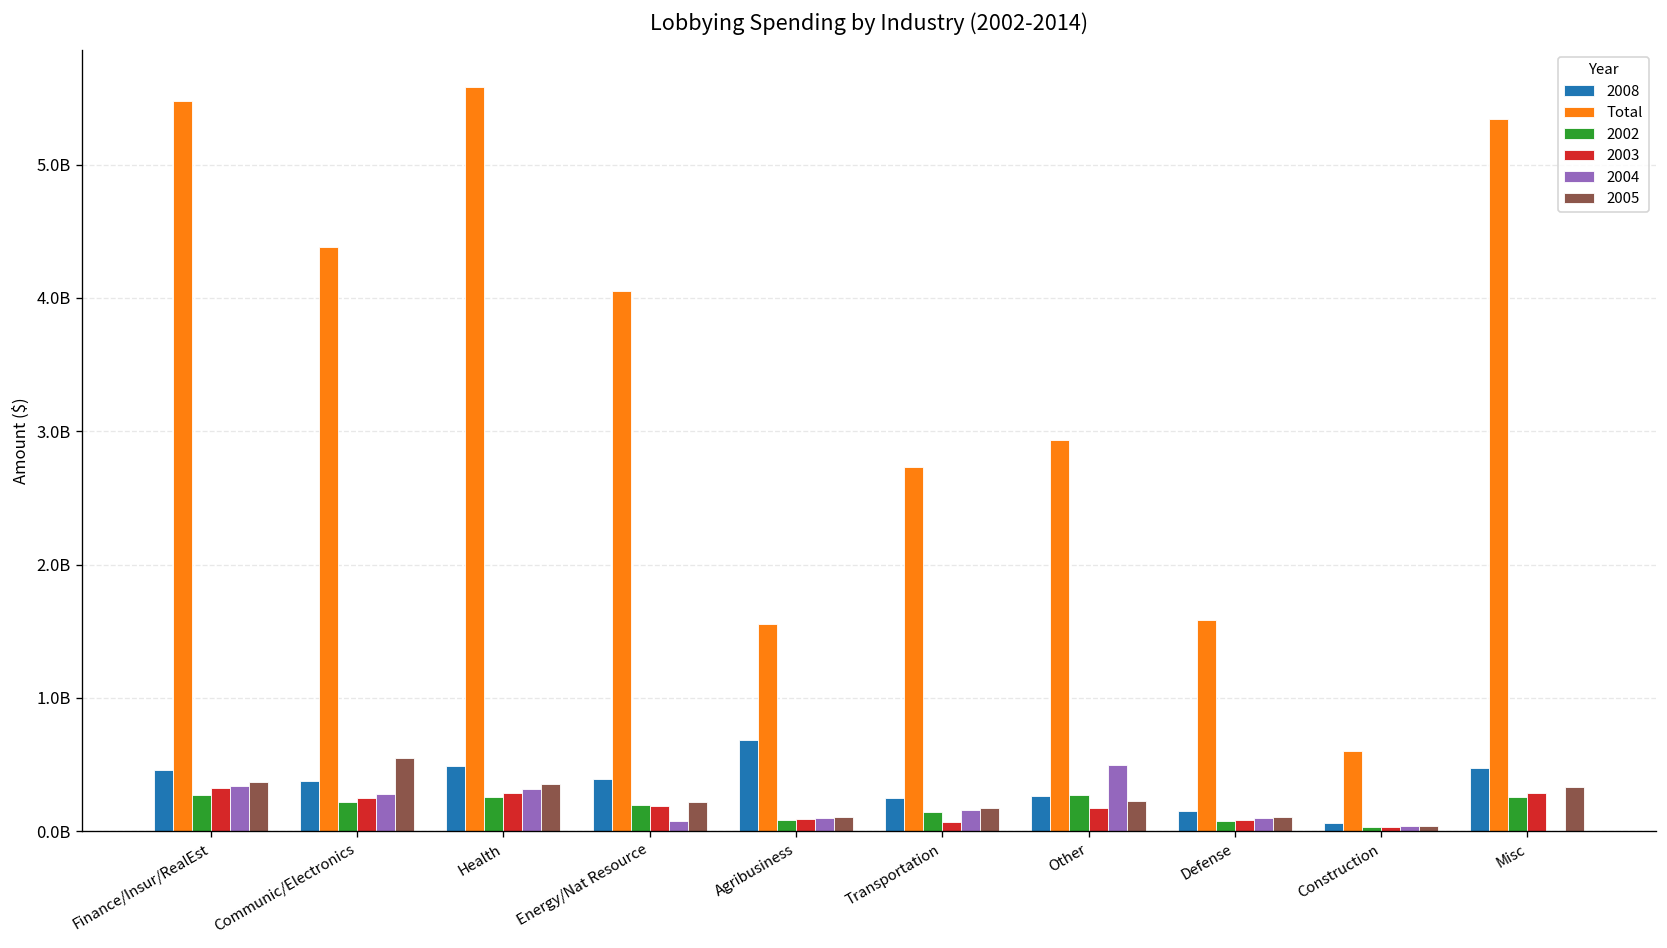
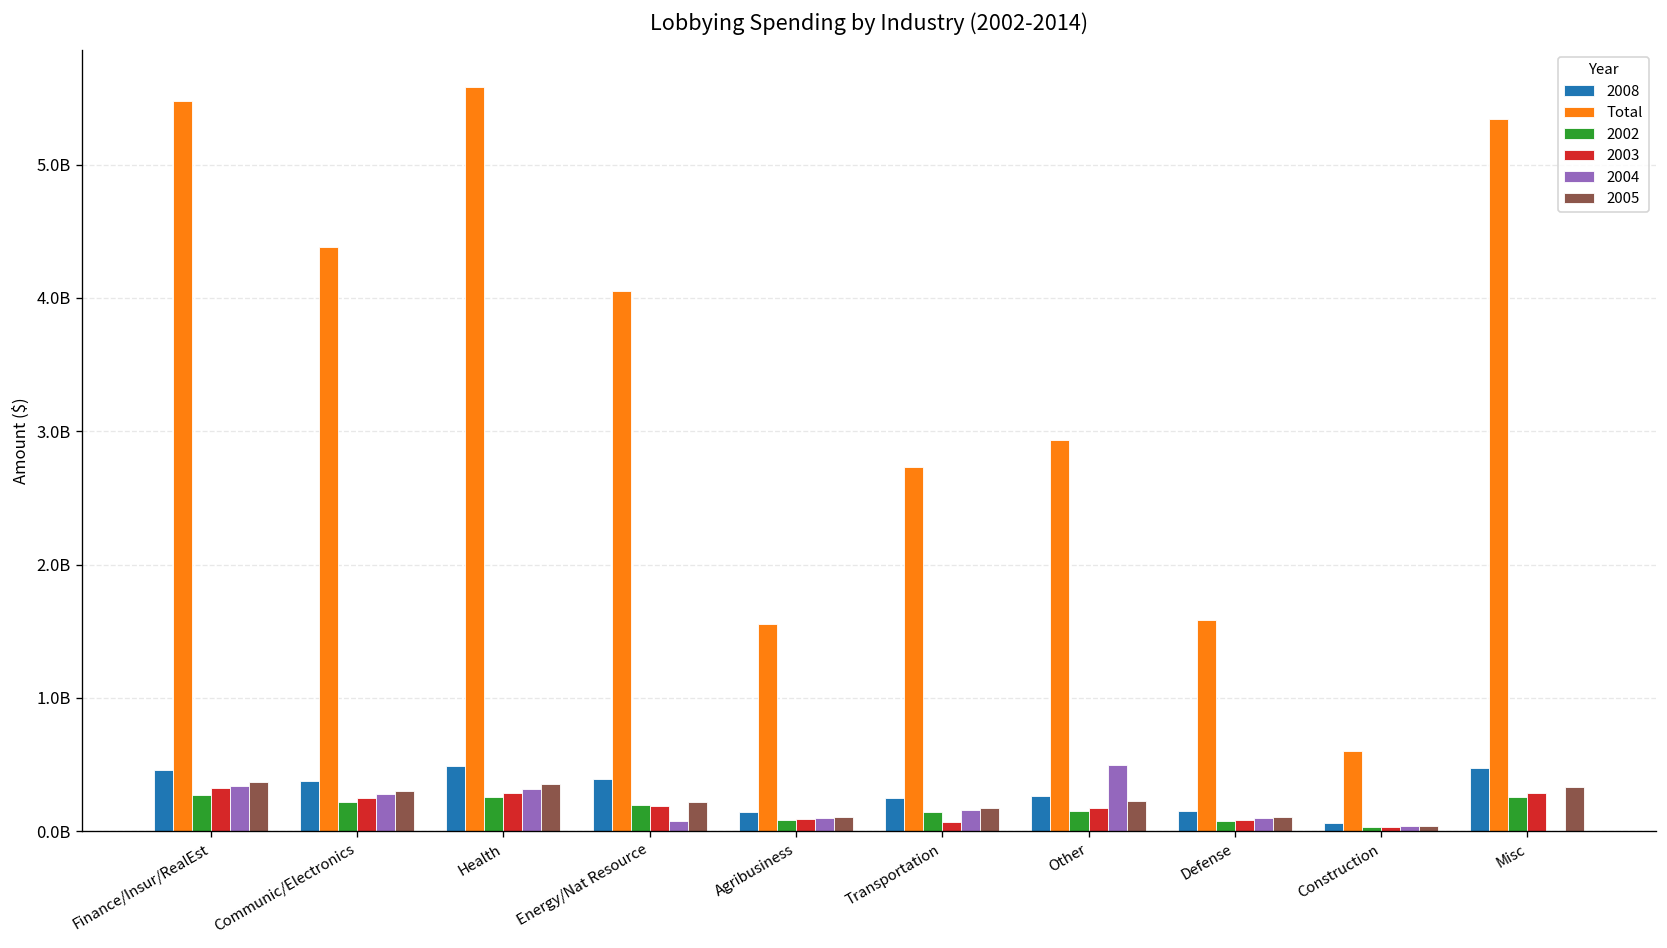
2005, Communic/Electronics: 550000000 -> 300000000
2008, Agribusiness: 690000000 -> 150000000
2002, Other: 270000000 -> 150000000
